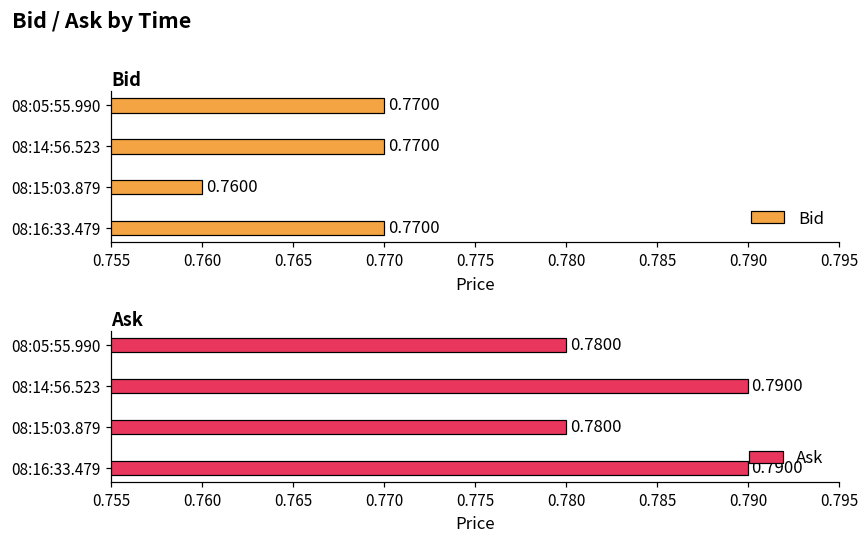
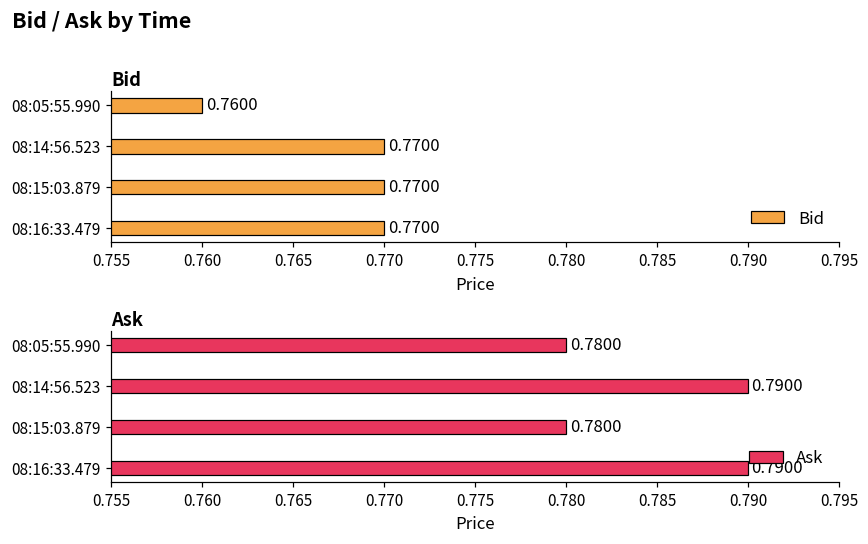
Bid, 08:05:55.990: 0.7700 -> 0.7600
Bid, 08:15:03.879: 0.7600 -> 0.7700
